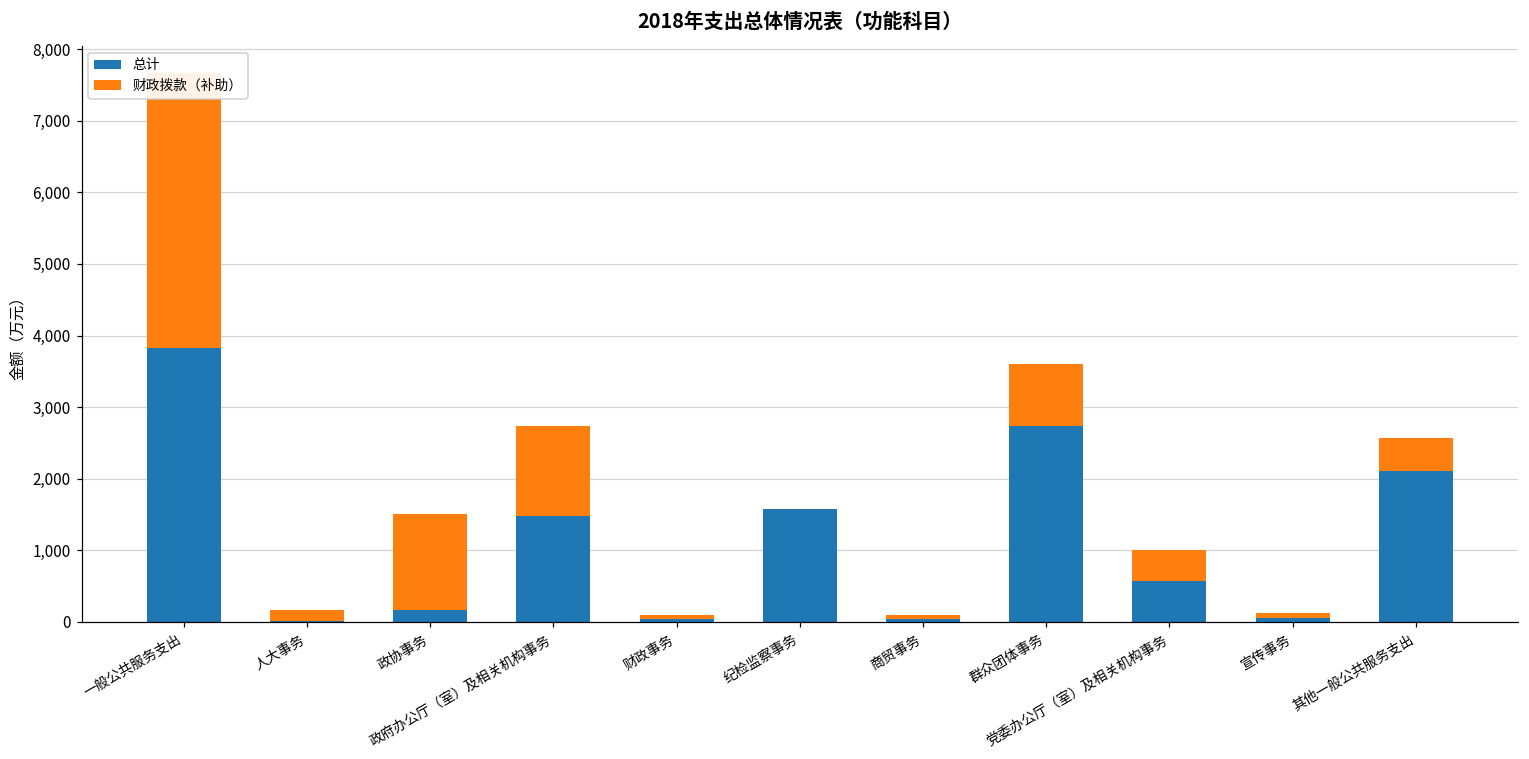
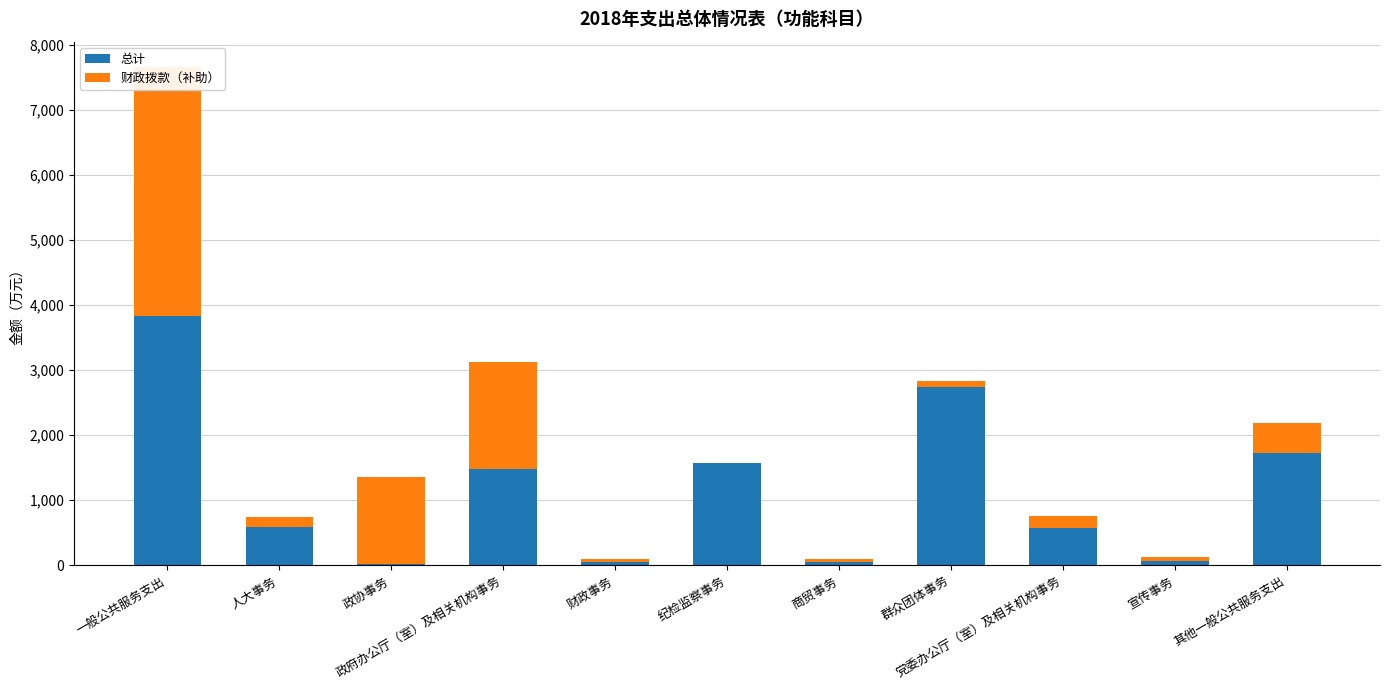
总计, 人大事务: 0 -> 600
总计, 政协事务: 200 -> 0
财政拨款（补助）, 政府办公厅（室）及相关机构事务: 1,300 -> 1,600
财政拨款（补助）, 群众团体事务: 900 -> 100
财政拨款（补助）, 党委办公厅（室）及相关机构事务: 400 -> 200
总计, 其他一般公共服务支出: 2,100 -> 1,700
